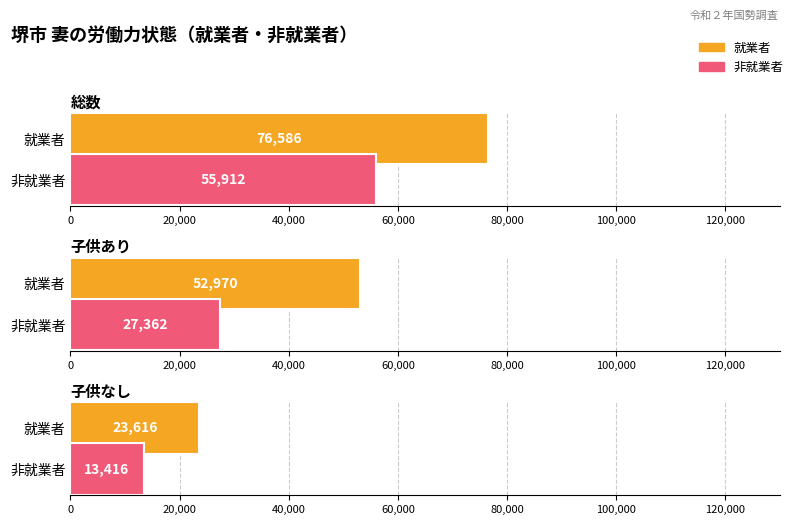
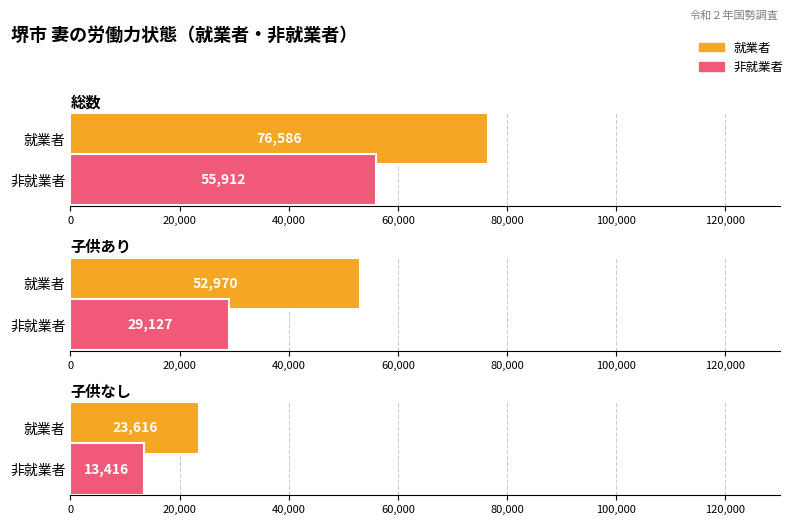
子供あり, 非就業者: 27,362 -> 29,127
